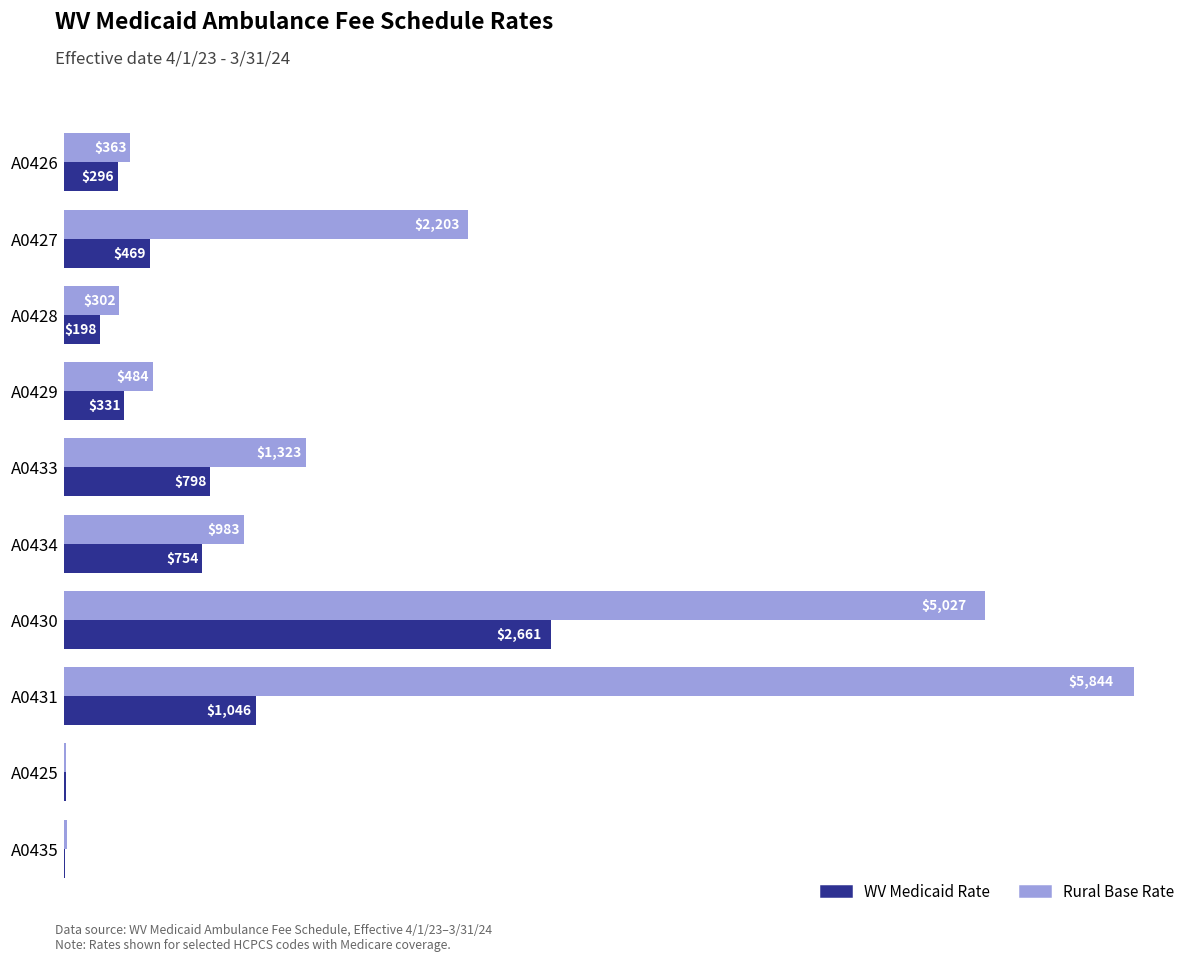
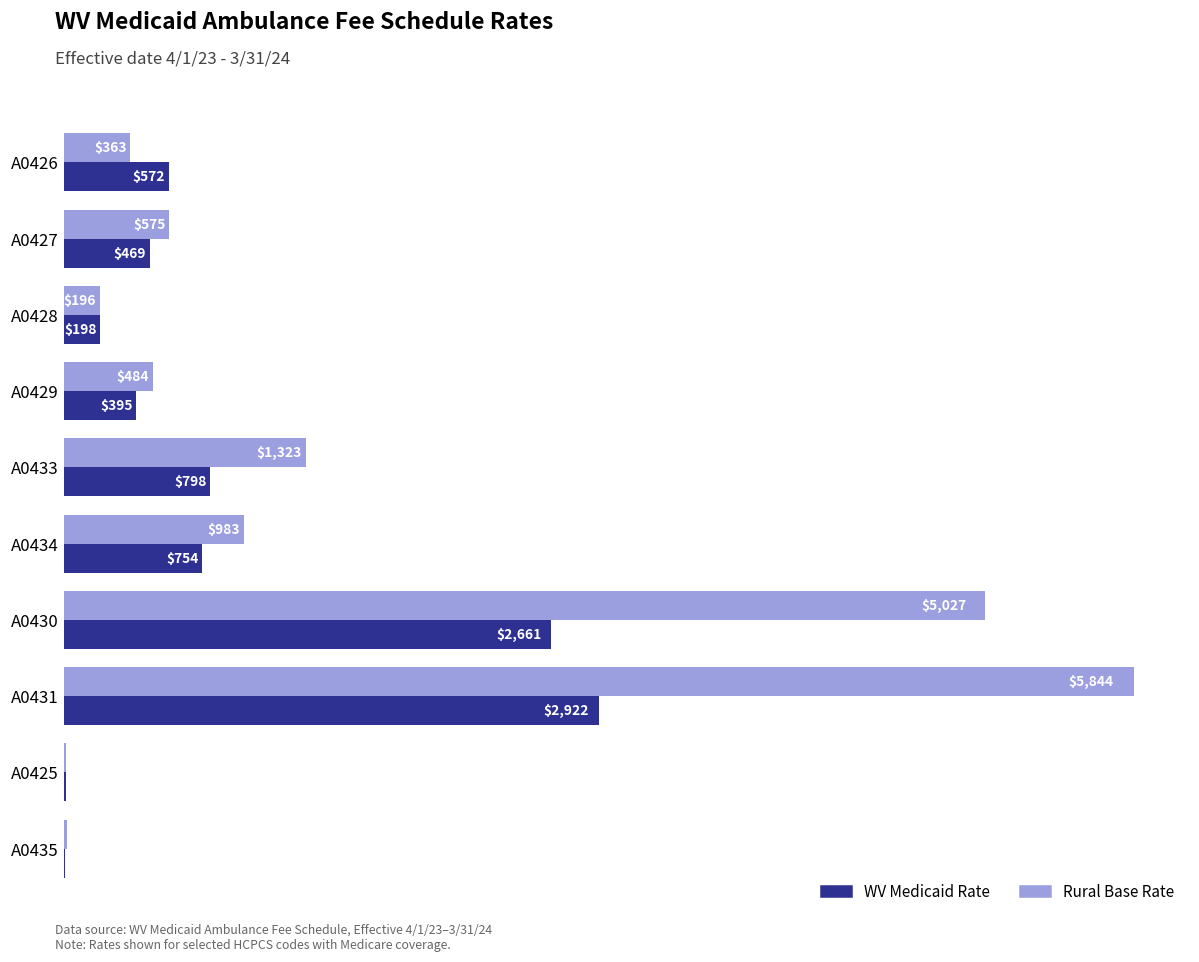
WV Medicaid Rate, A0426: $296 -> $572
Rural Base Rate, A0427: $2,203 -> $575
Rural Base Rate, A0428: $302 -> $196
WV Medicaid Rate, A0429: $331 -> $395
WV Medicaid Rate, A0431: $1,046 -> $2,922
